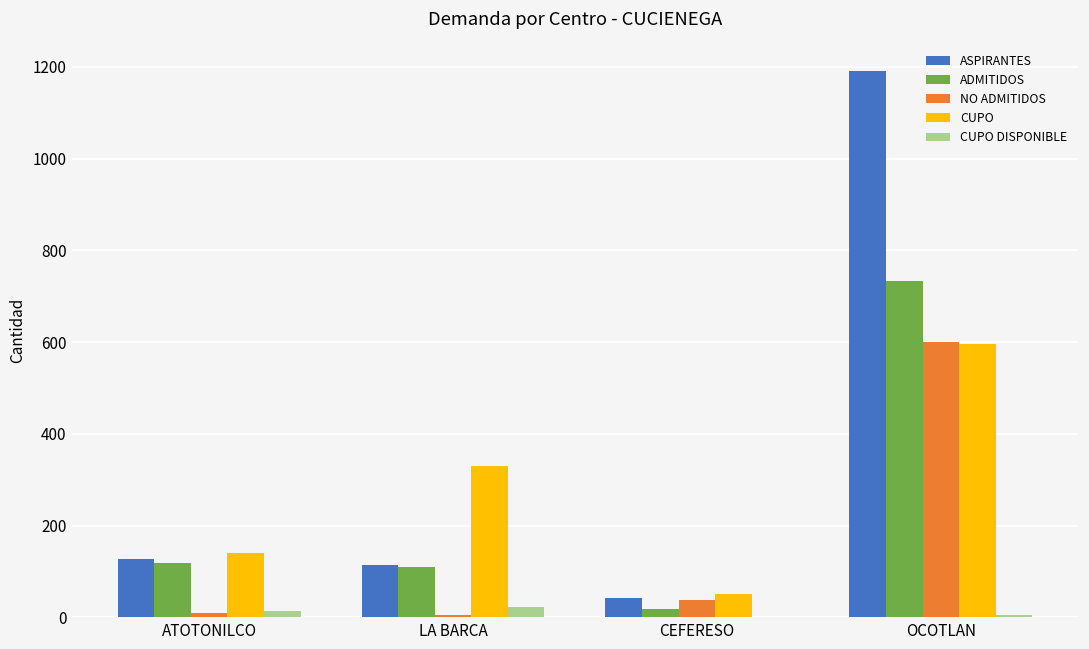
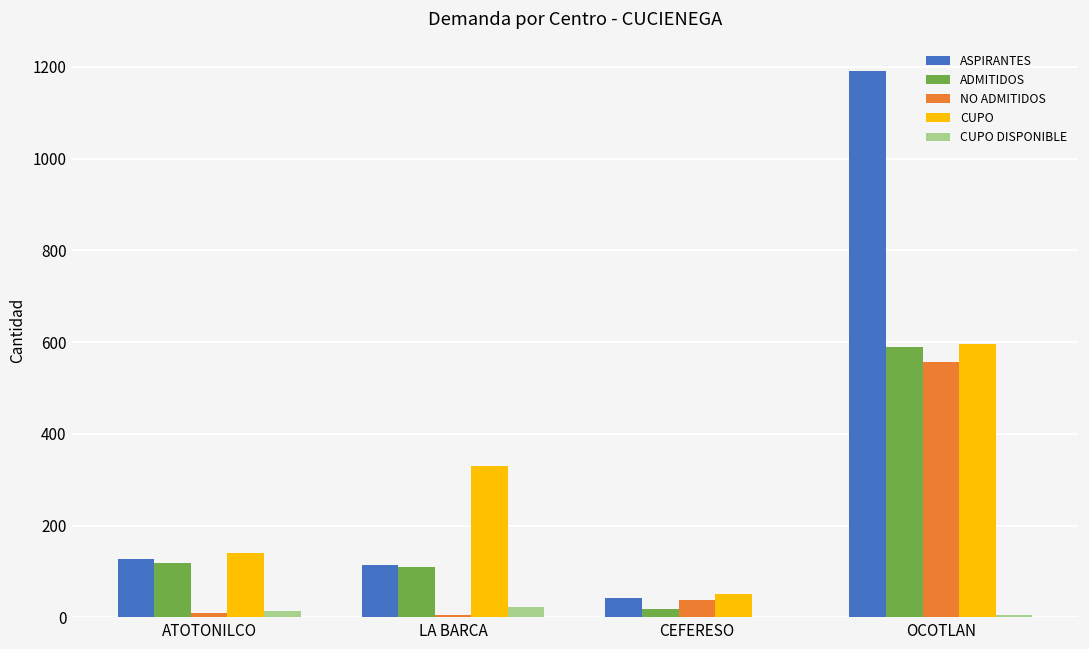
ADMITIDOS, OCOTLAN: 730 -> 590
NO ADMITIDOS, OCOTLAN: 600 -> 560
